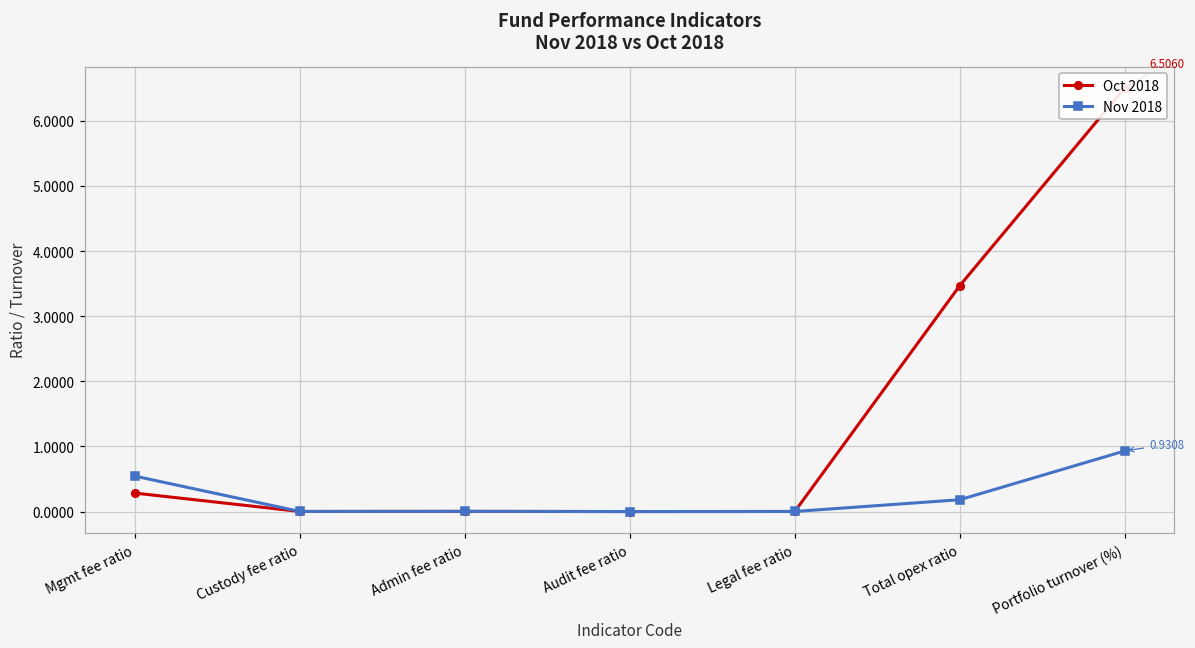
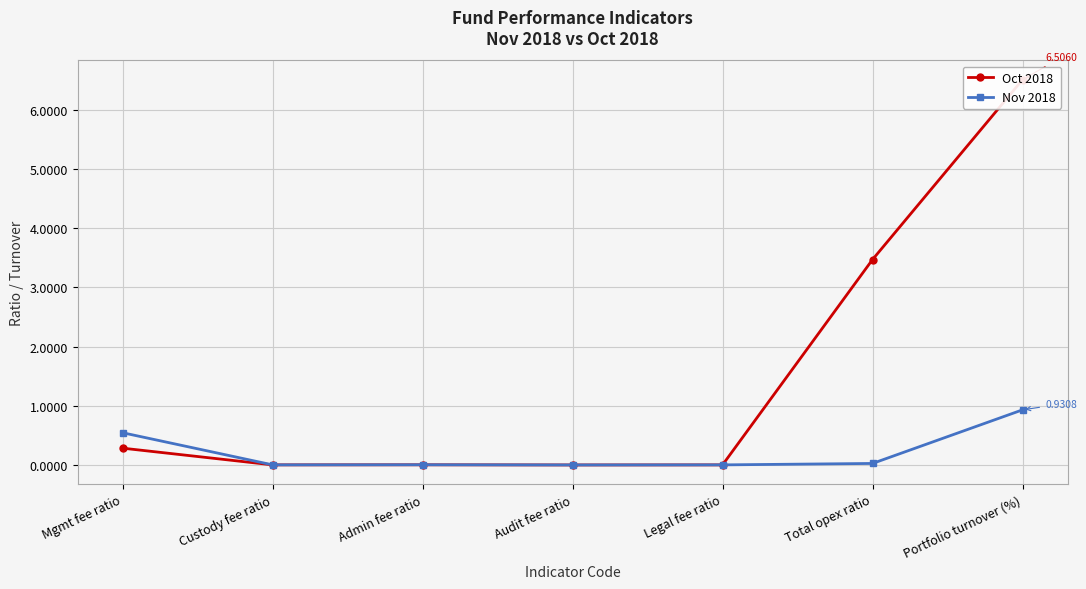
Nov 2018, Total opex ratio: 0.2 -> 0.0
